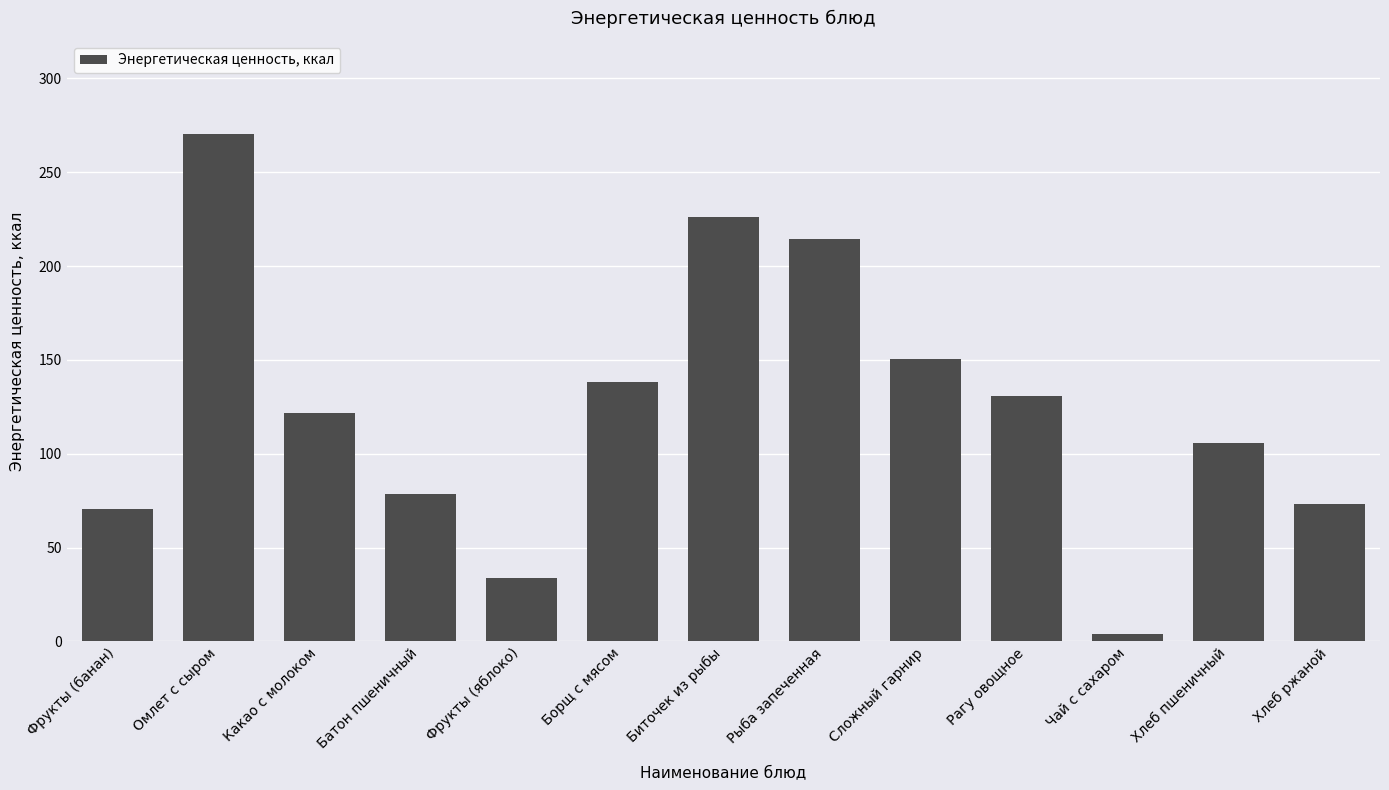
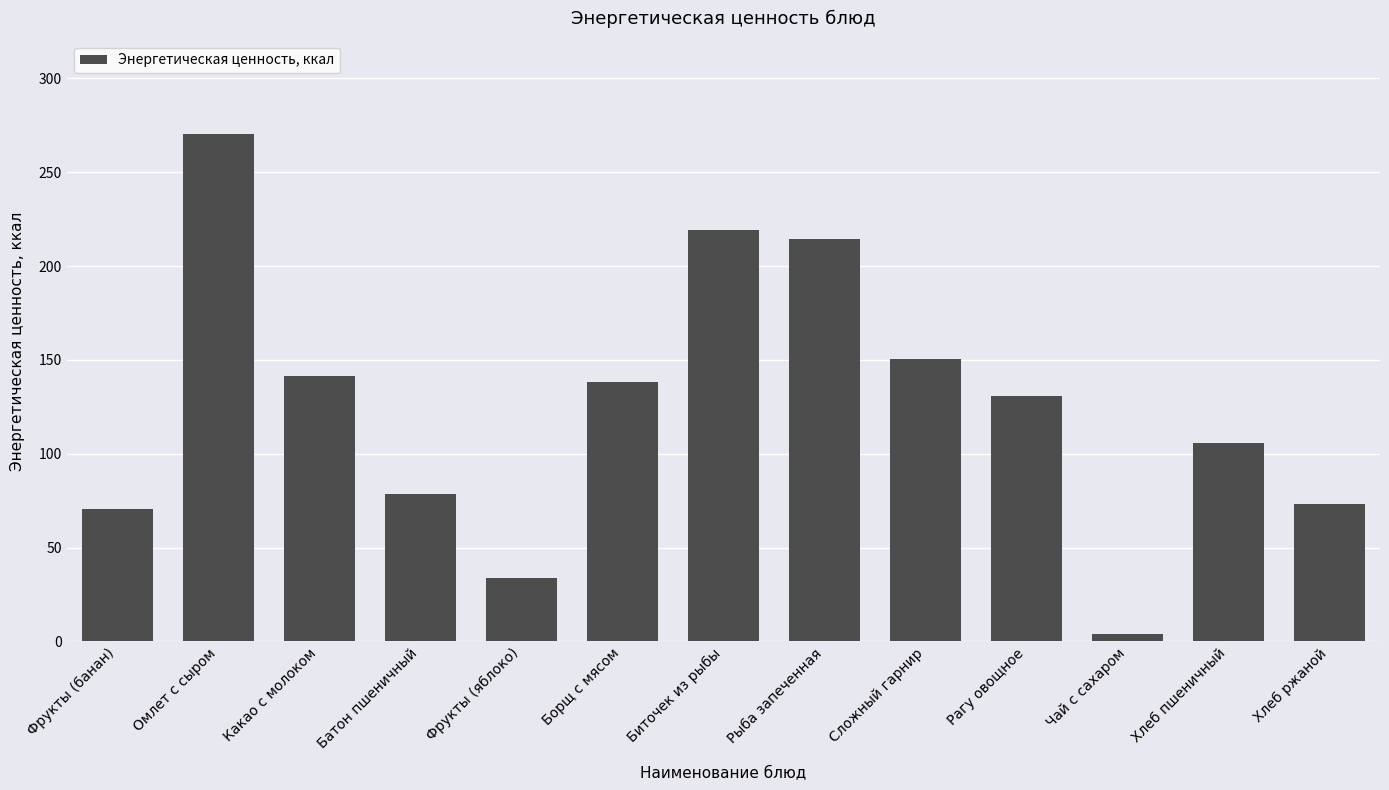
Какао с молоком: 121 -> 141
Биточек из рыбы: 226 -> 219
